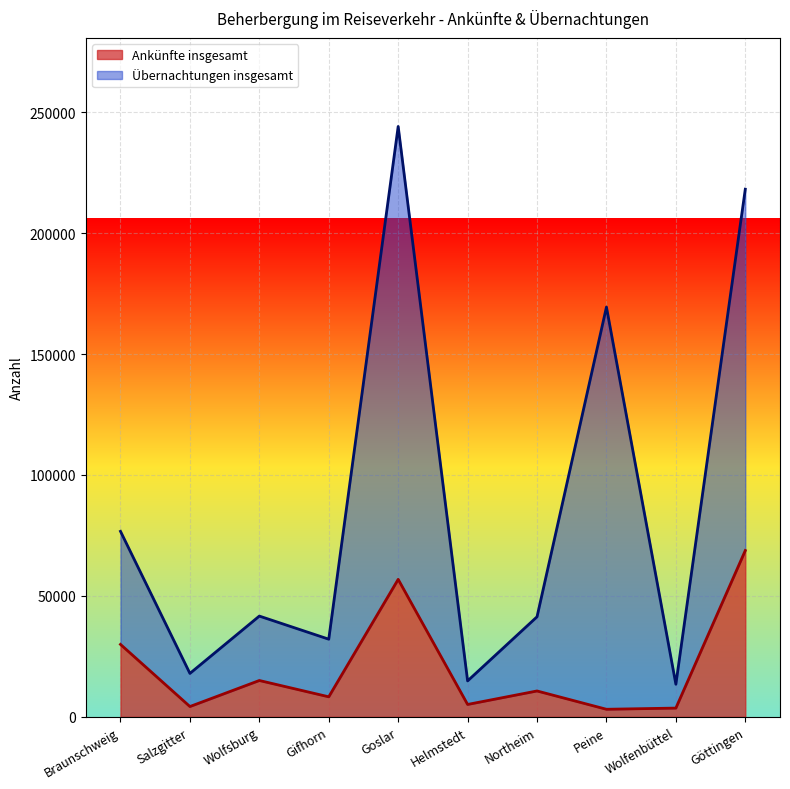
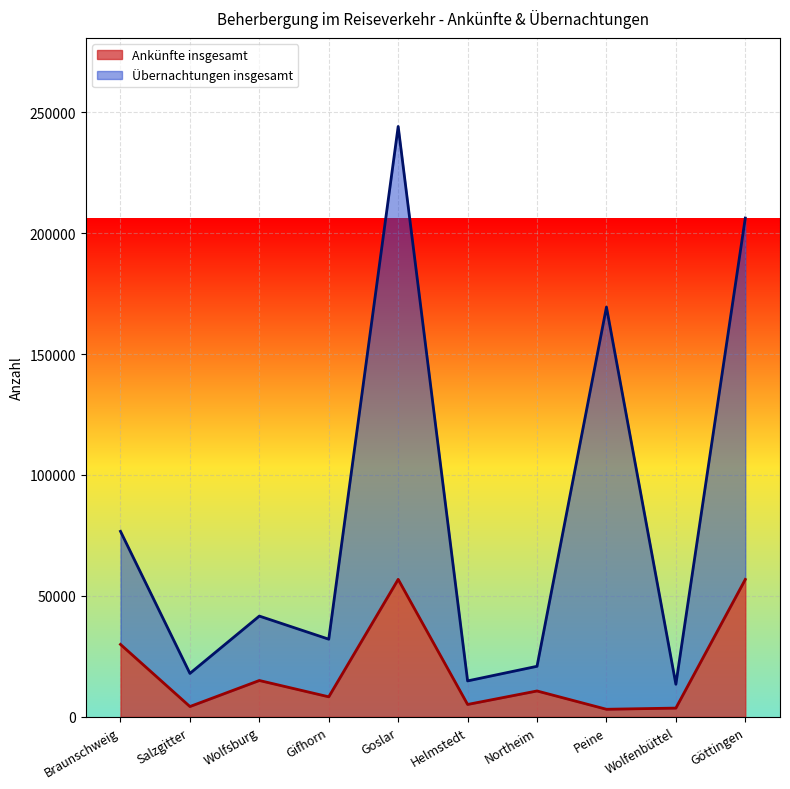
Übernachtungen insgesamt, Northeim: 31000 -> 10000
Ankünfte insgesamt, Göttingen: 69000 -> 57000
